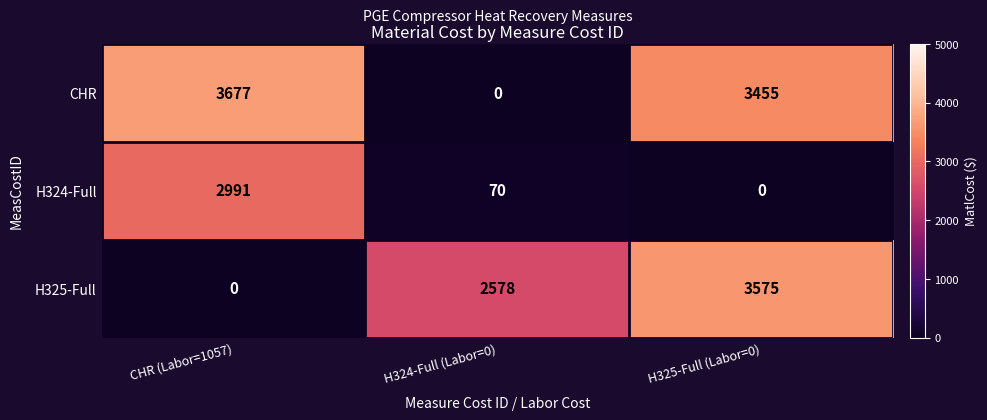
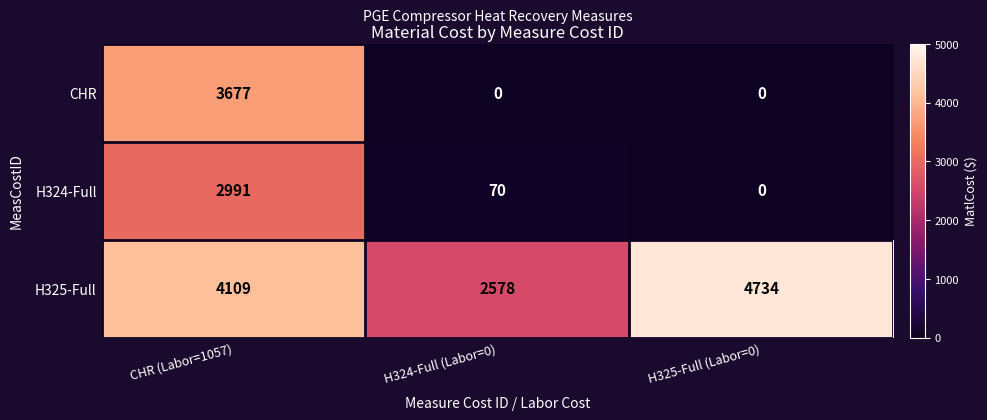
CHR, H325-Full (Labor=0): 3455 -> 0
H325-Full, CHR (Labor=1057): 0 -> 4109
H325-Full, H325-Full (Labor=0): 3575 -> 4734
